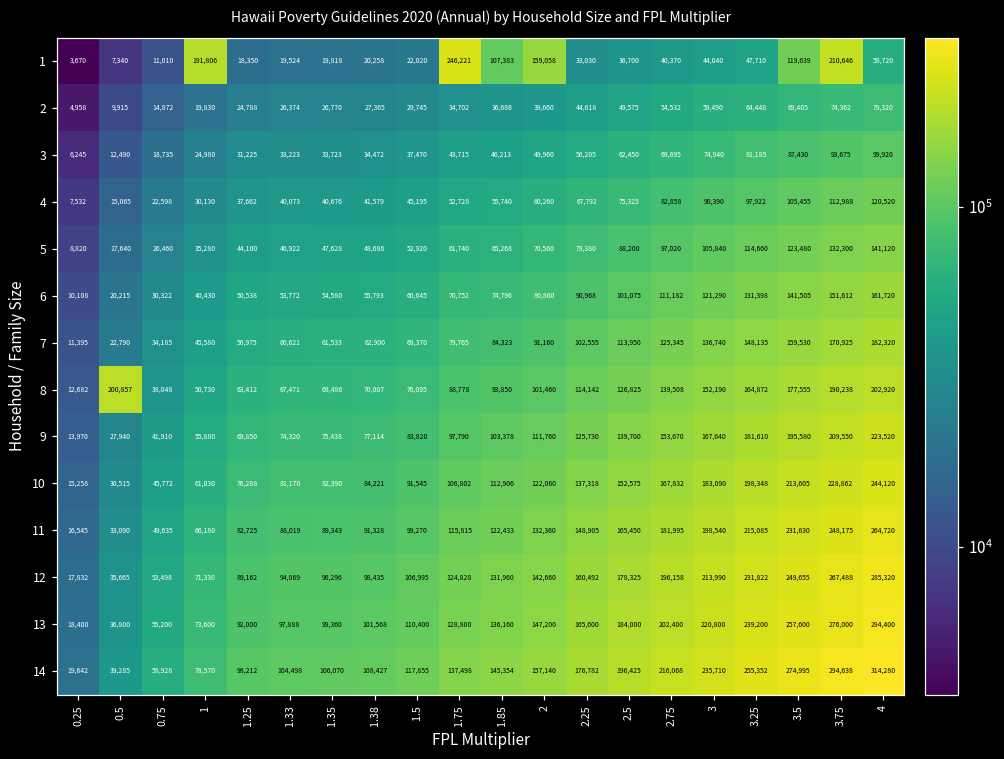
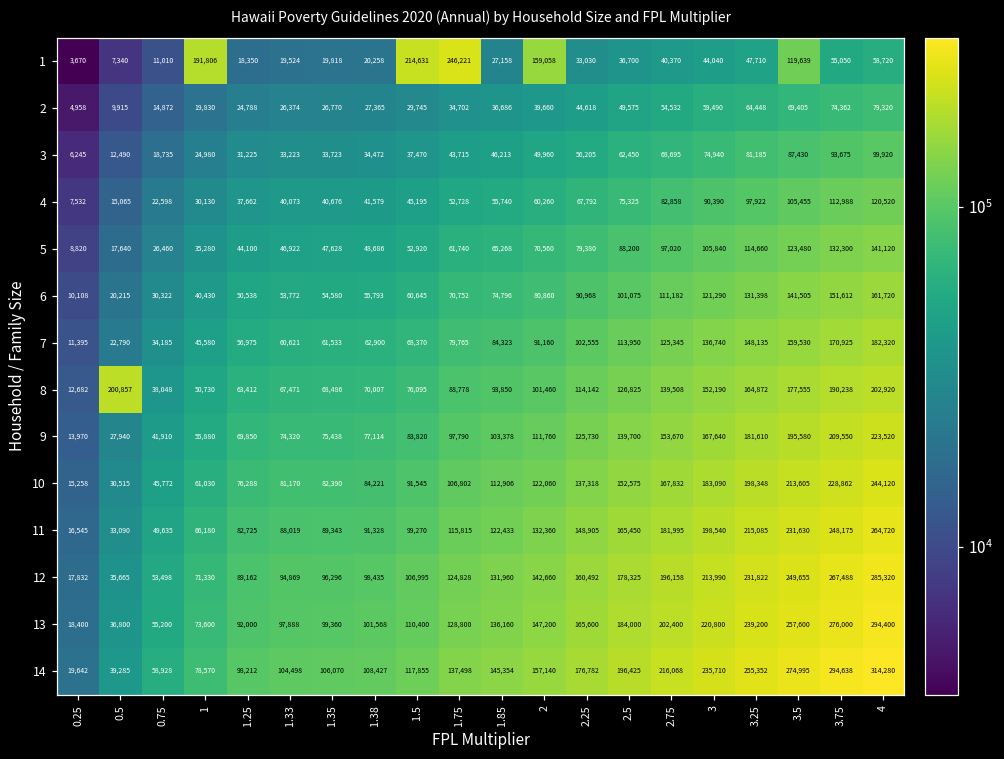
1, 1.5: 22,020 -> 214,631
1, 1.85: 107,383 -> 27,158
1, 3.75: 210,646 -> 55,050
